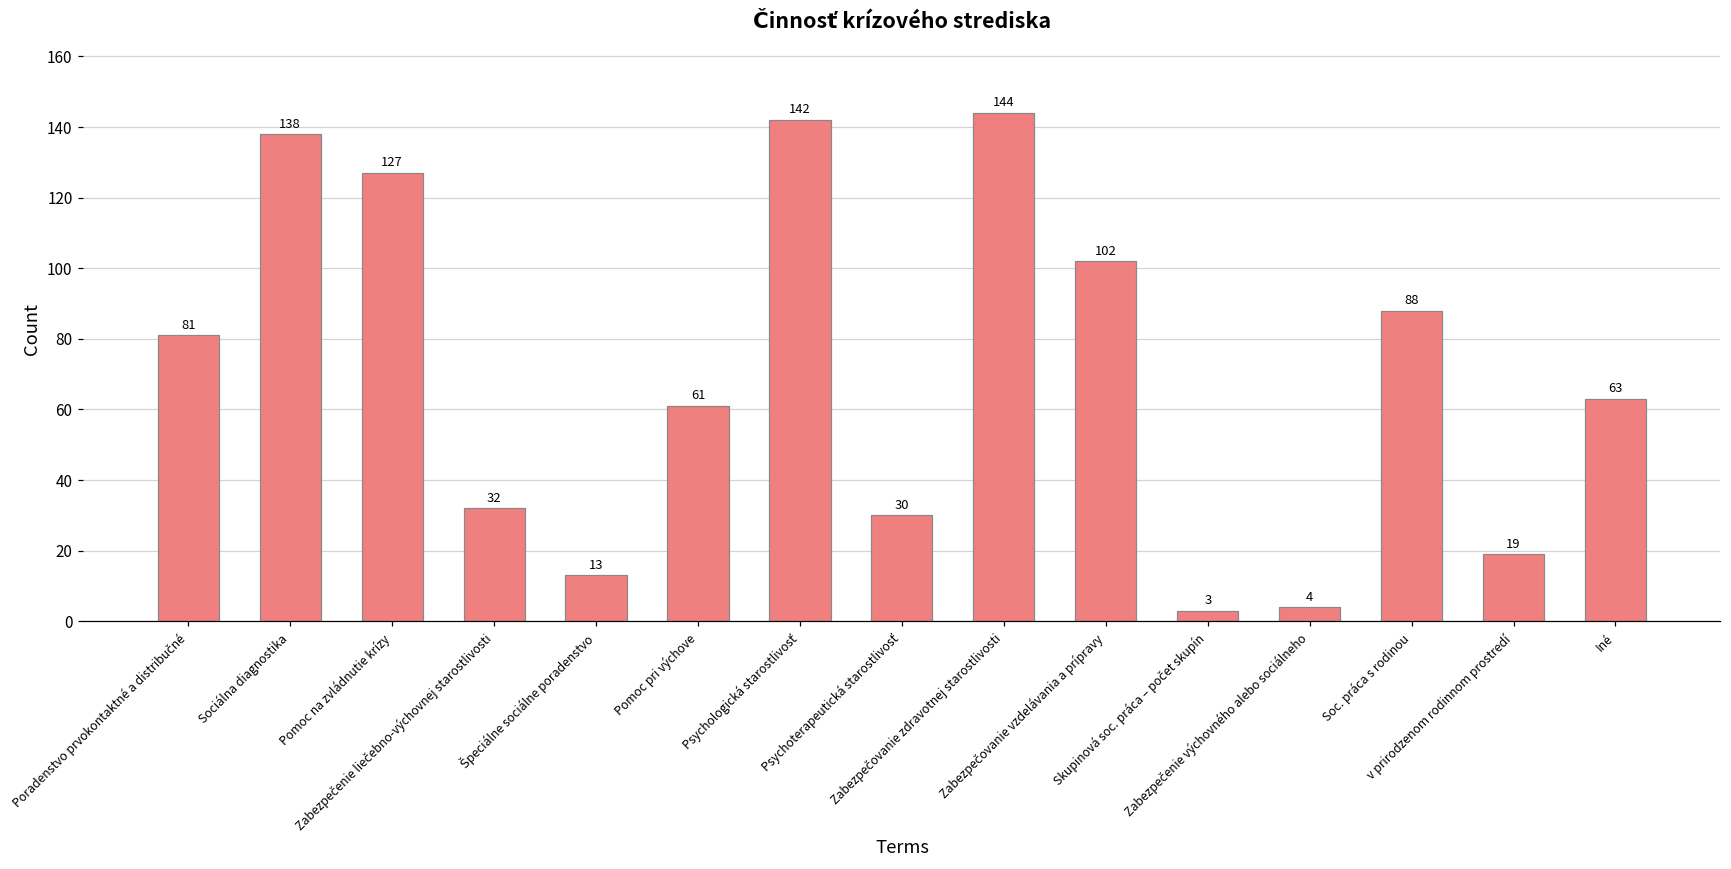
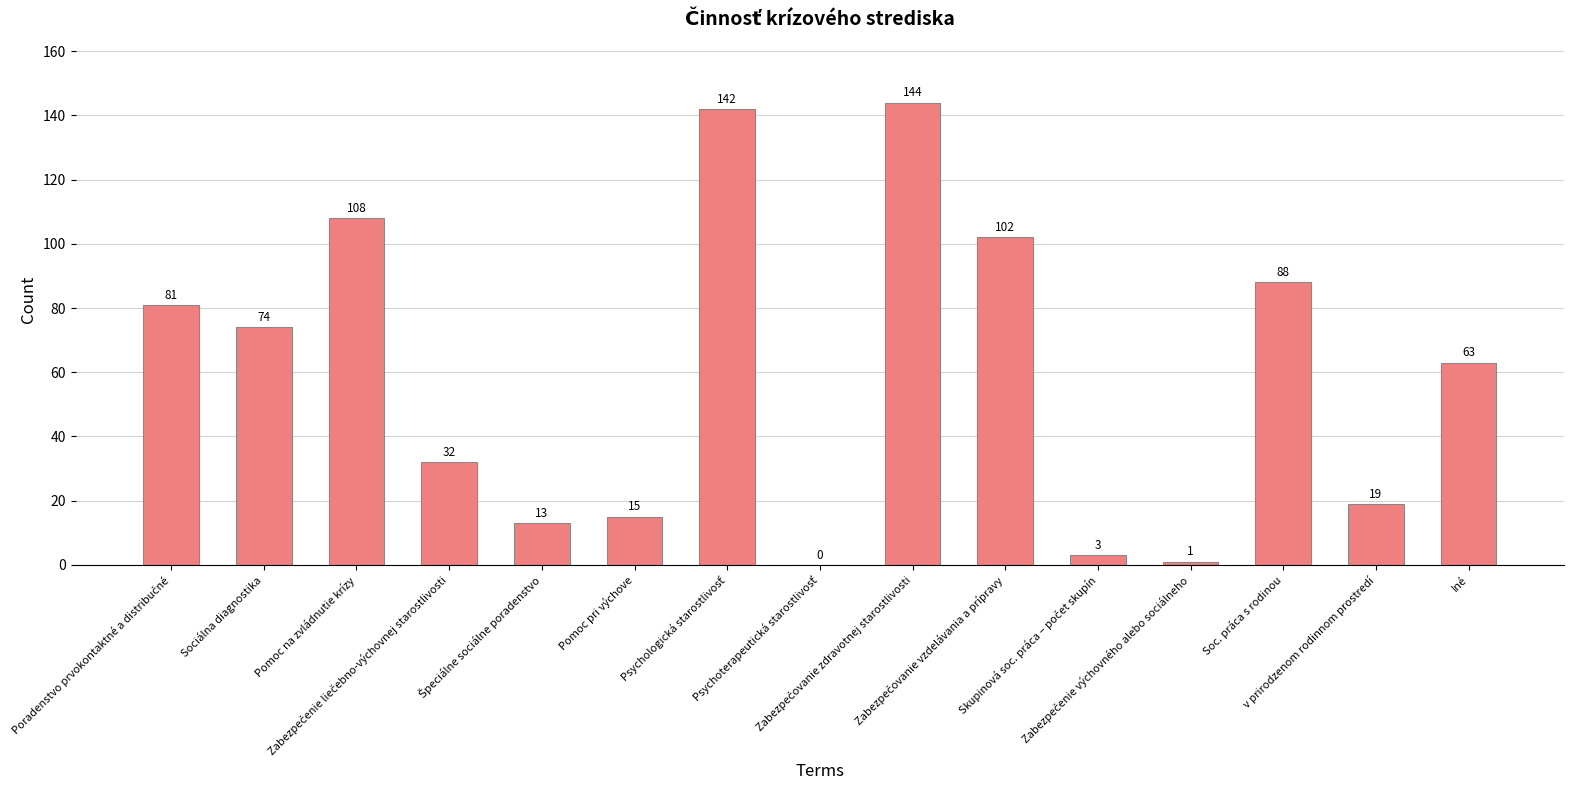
Sociálna diagnostika: 138 -> 74
Pomoc na zvládnutie krízy: 127 -> 108
Pomoc pri výchove: 61 -> 15
Psychoterapeutická starostlivosť: 30 -> 0
Zabezpečenie výchovného alebo sociálneho: 4 -> 1
